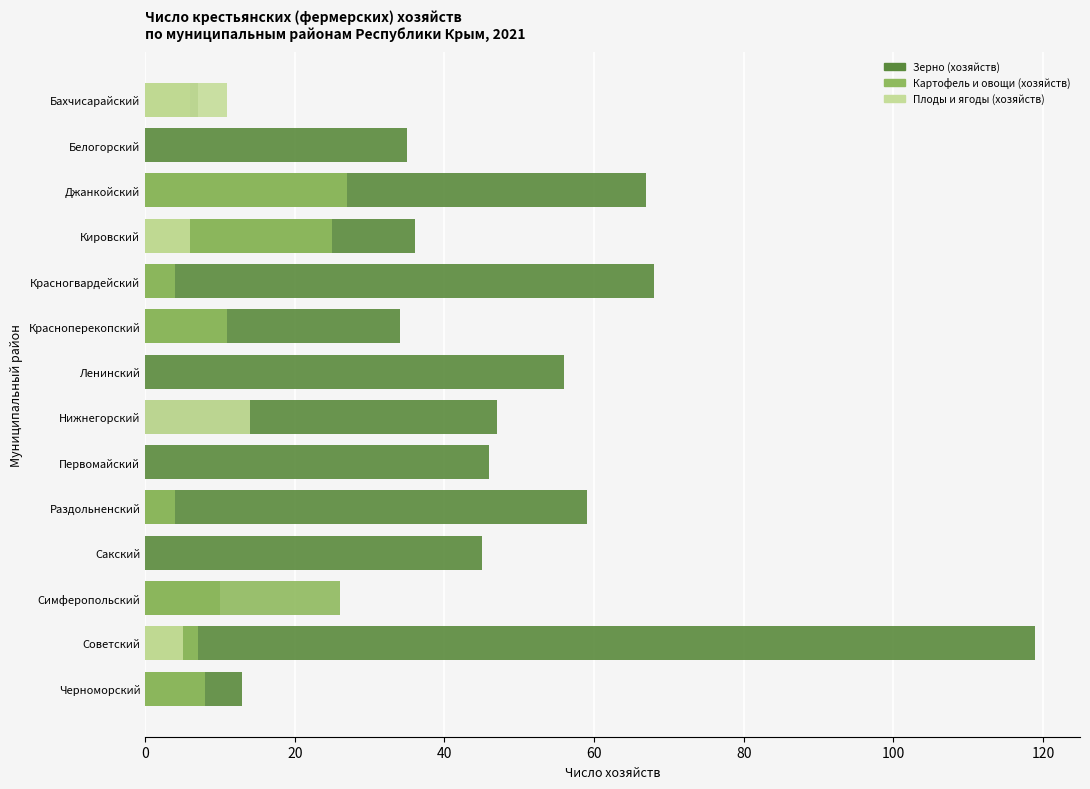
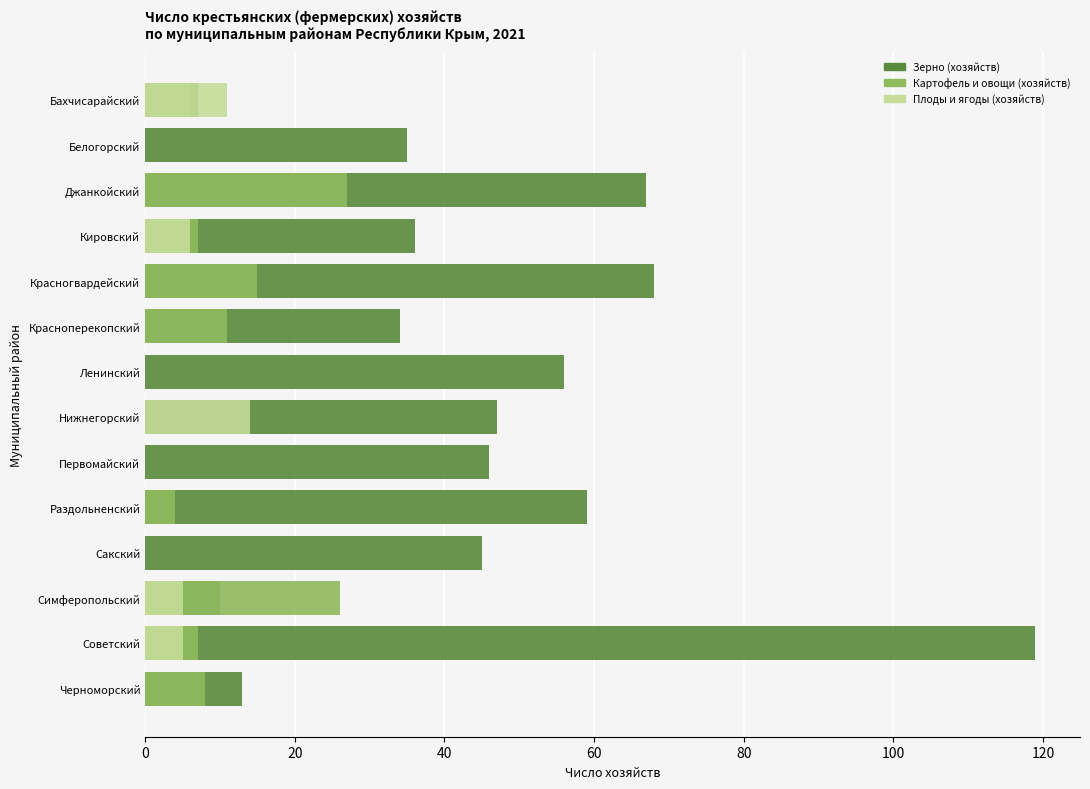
Картофель и овощи (хозяйств), Кировский: 25 -> 7
Картофель и овощи (хозяйств), Красногвардейский: 4 -> 15
Плоды и ягоды (хозяйств), Симферопольский: 0 -> 5
